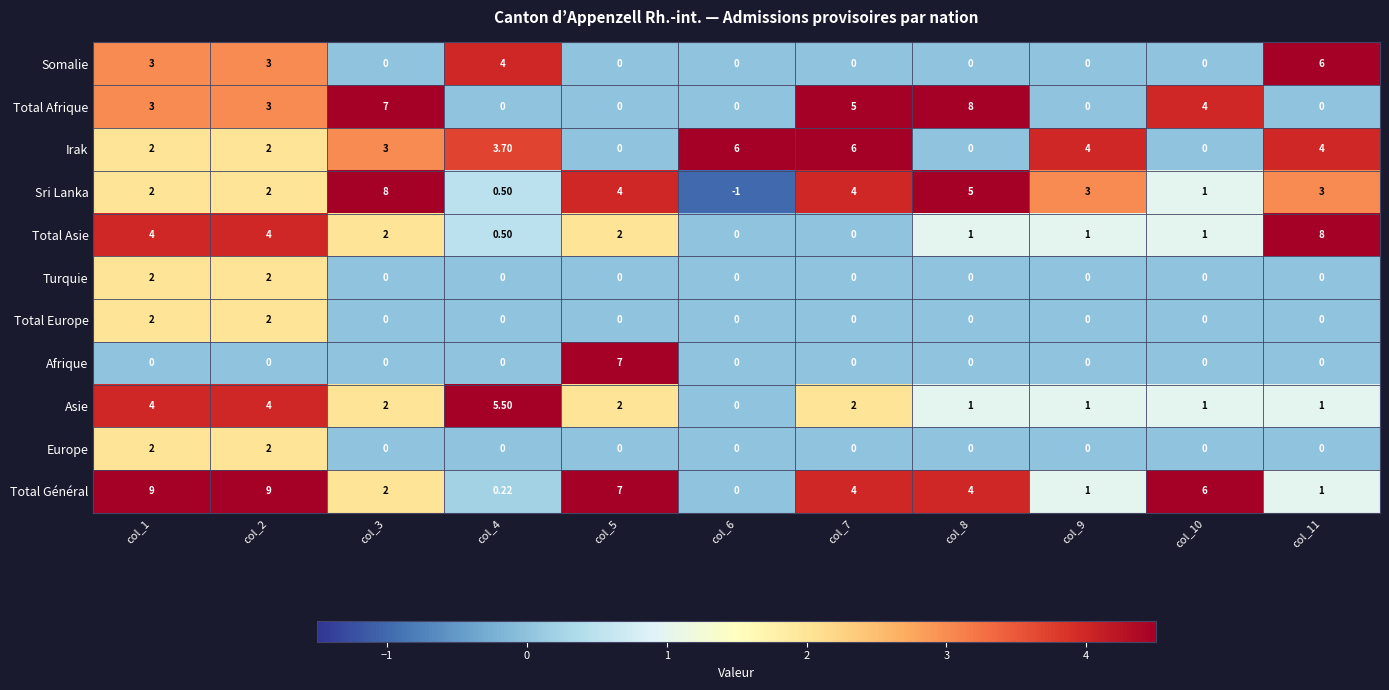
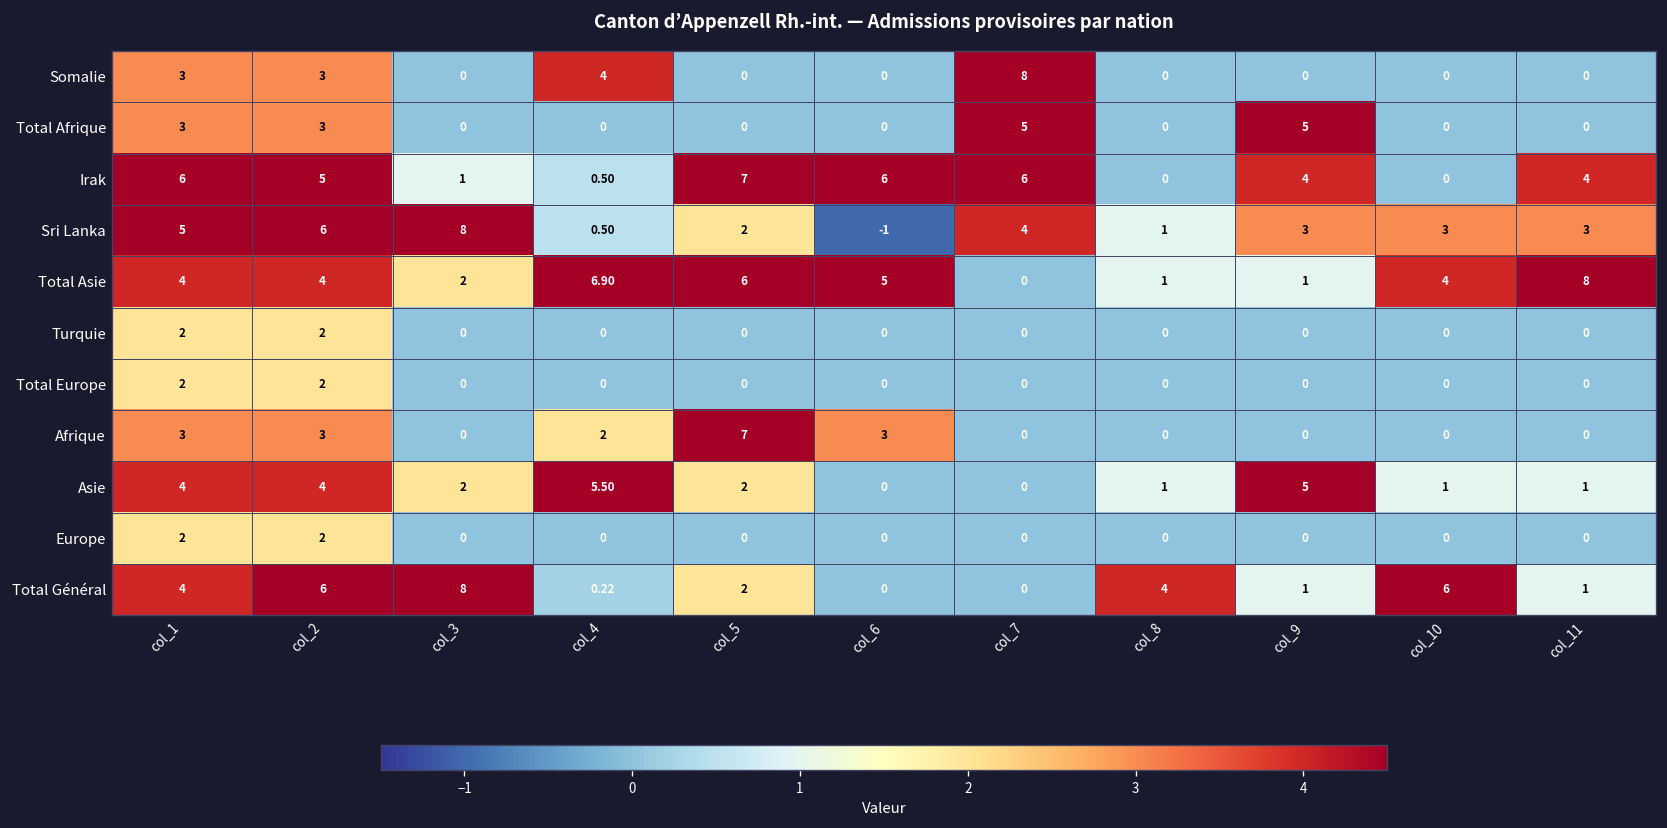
Somalie, col_7: 0 -> 8
Somalie, col_11: 6 -> 0
Total Afrique, col_3: 7 -> 0
Total Afrique, col_8: 8 -> 0
Total Afrique, col_9: 0 -> 5
Total Afrique, col_10: 4 -> 0
Irak, col_1: 2 -> 6
Irak, col_2: 2 -> 5
Irak, col_3: 3 -> 1
Irak, col_4: 3.70 -> 0.50
Irak, col_5: 0 -> 7
Sri Lanka, col_1: 2 -> 5
Sri Lanka, col_2: 2 -> 6
Sri Lanka, col_5: 4 -> 2
Sri Lanka, col_8: 5 -> 1
Sri Lanka, col_10: 1 -> 3
Total Asie, col_4: 0.50 -> 6.90
Total Asie, col_5: 2 -> 6
Total Asie, col_6: 0 -> 5
Total Asie, col_10: 1 -> 4
Afrique, col_1: 0 -> 3
Afrique, col_2: 0 -> 3
Afrique, col_4: 0 -> 2
Afrique, col_6: 0 -> 3
Asie, col_7: 2 -> 0
Asie, col_9: 1 -> 5
Total Général, col_1: 9 -> 4
Total Général, col_2: 9 -> 6
Total Général, col_3: 2 -> 8
Total Général, col_5: 7 -> 2
Total Général, col_7: 4 -> 0
